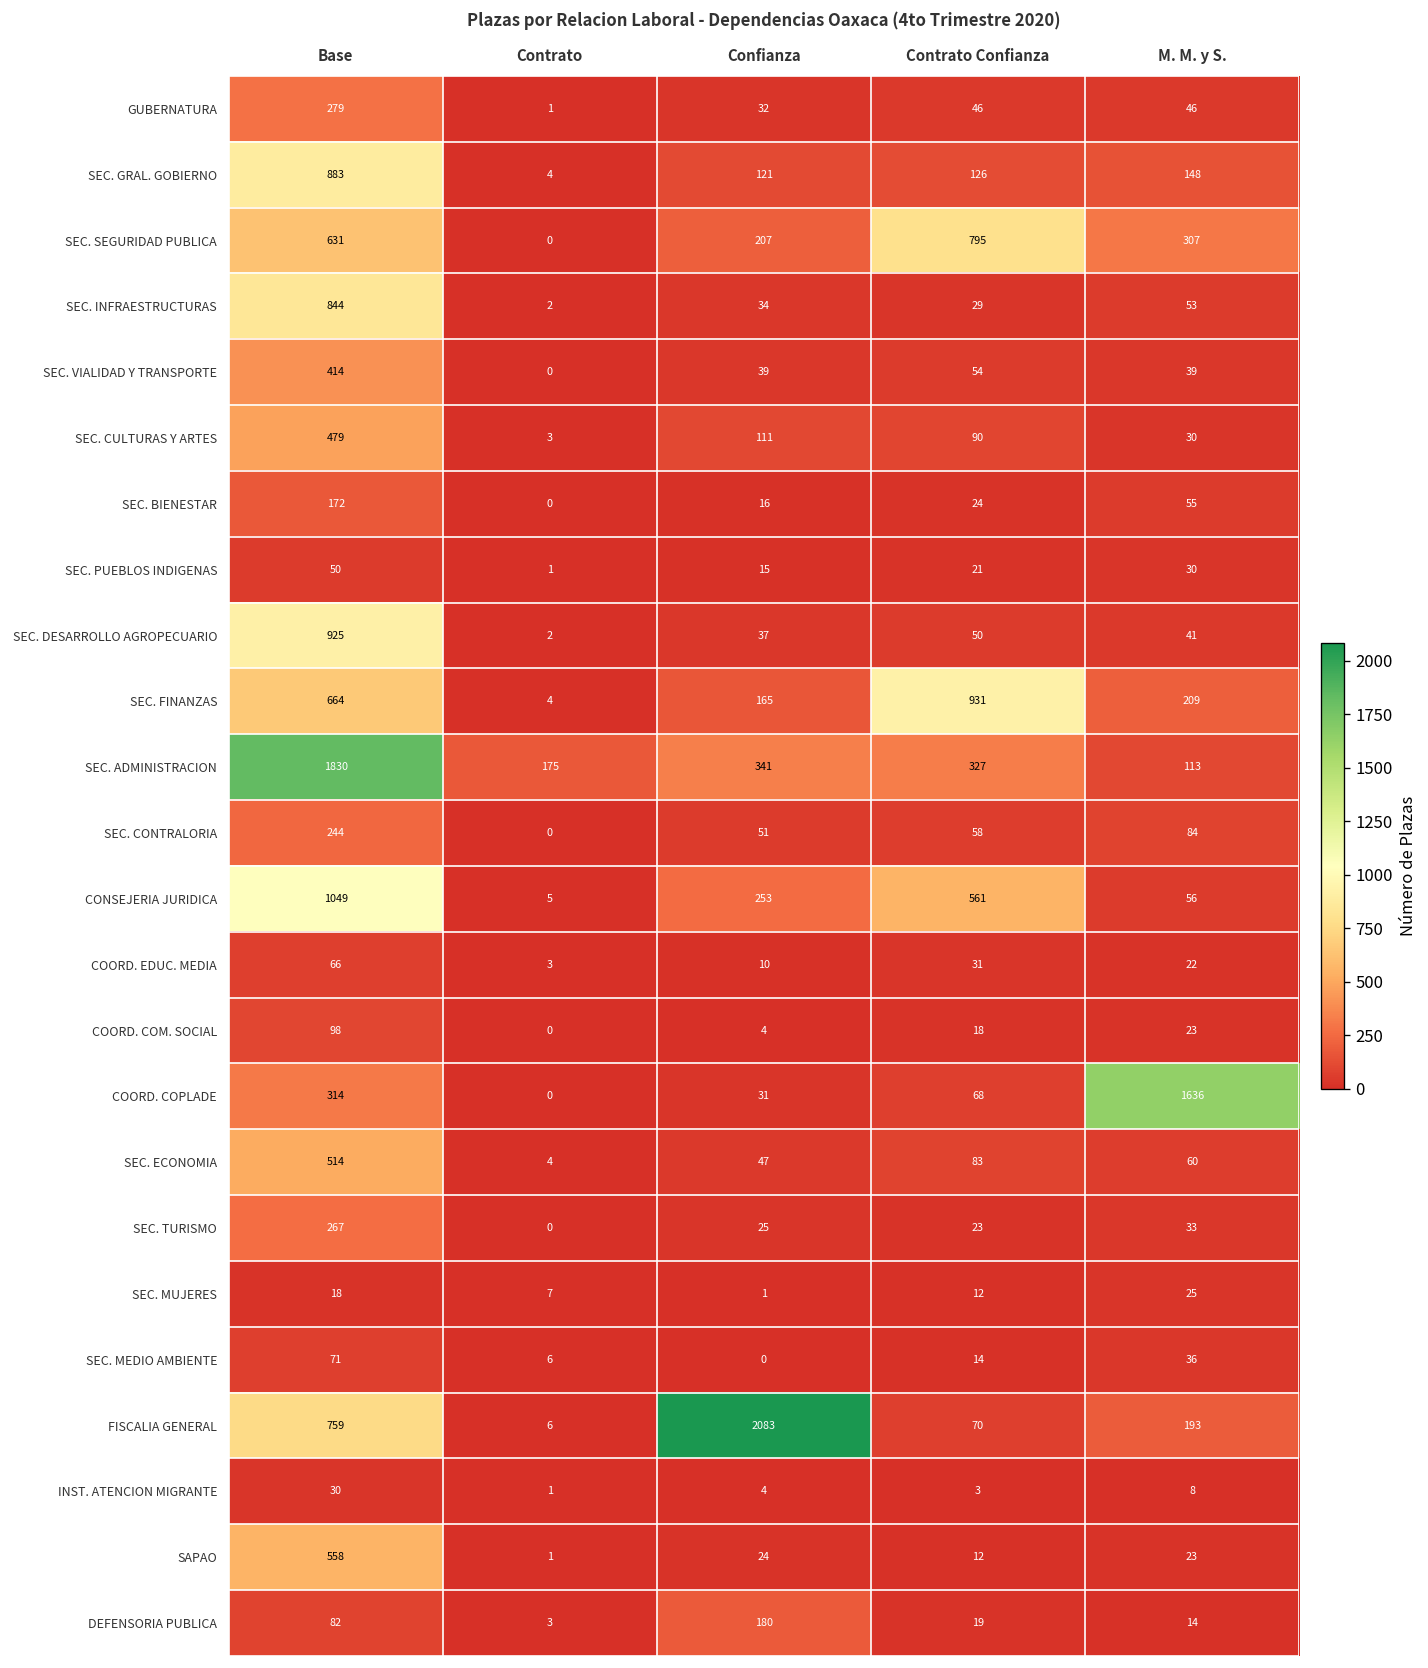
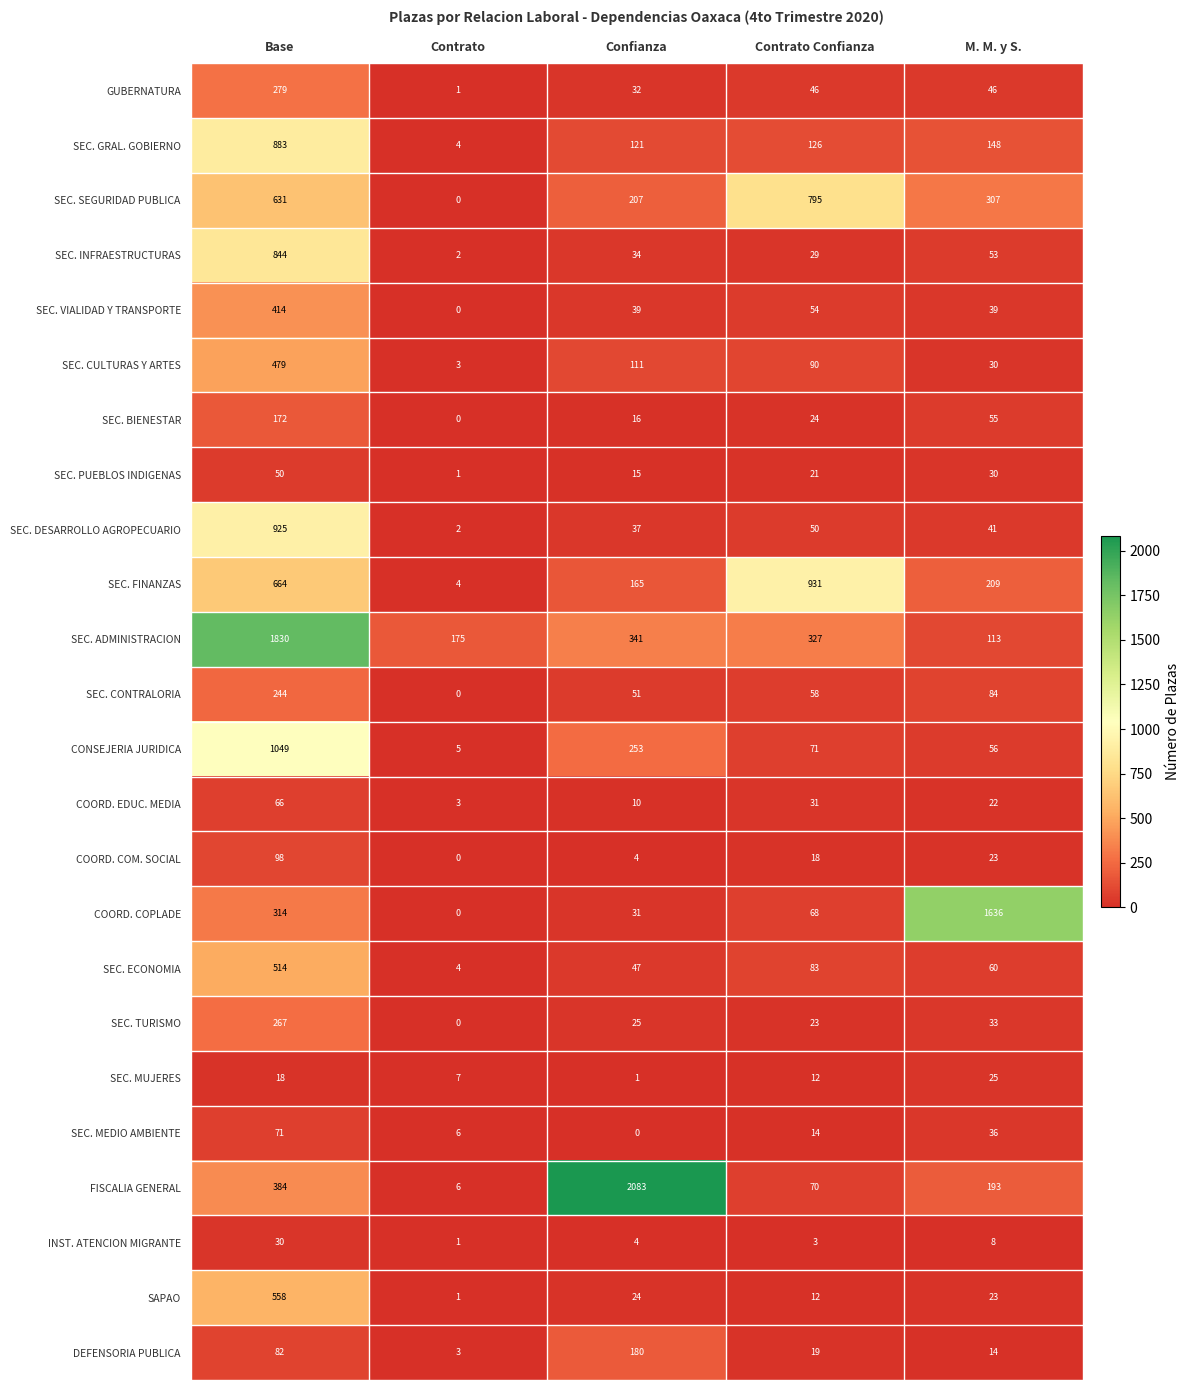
CONSEJERIA JURIDICA, Contrato Confianza: 561 -> 71
FISCALIA GENERAL, Base: 759 -> 384
